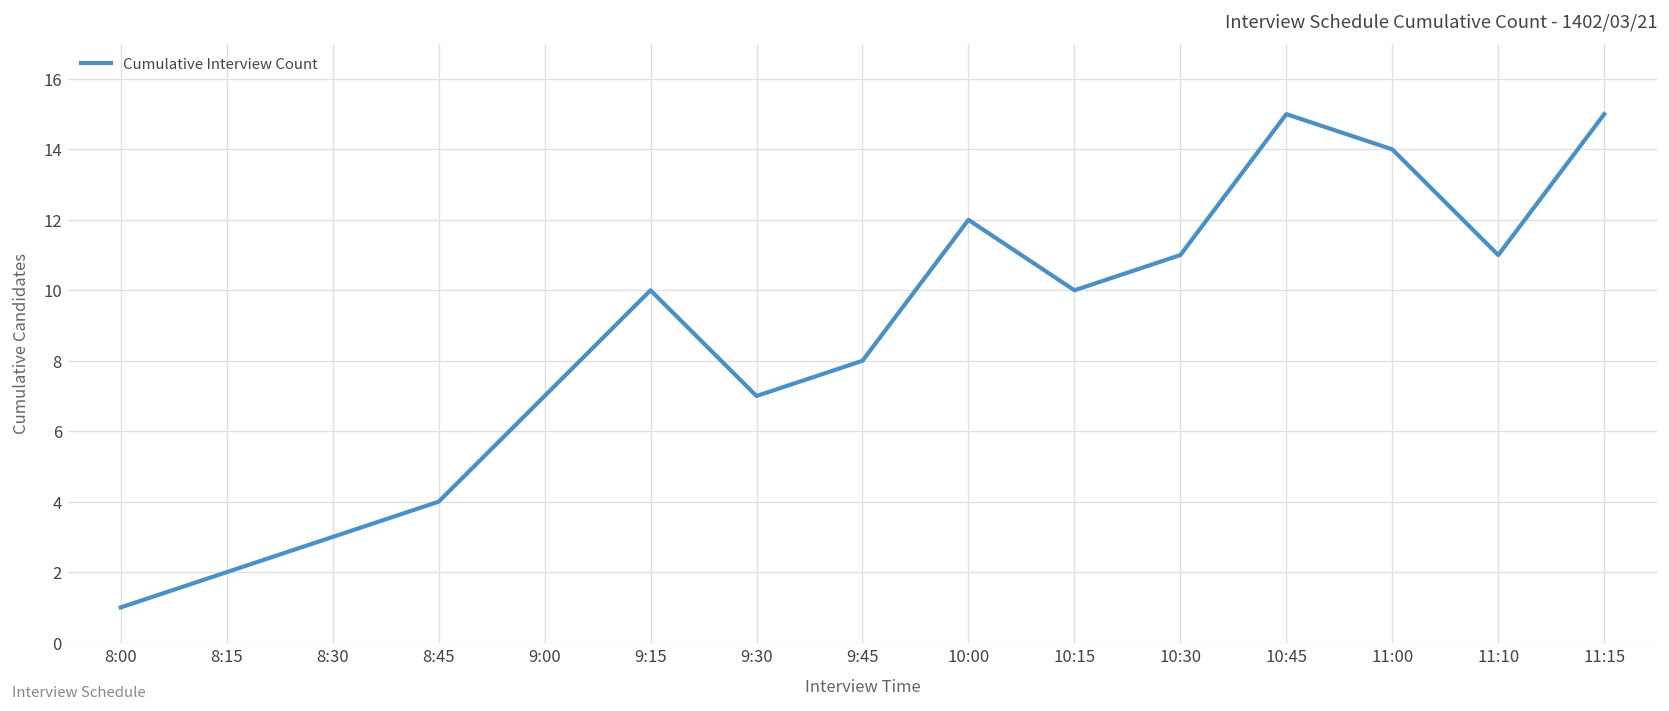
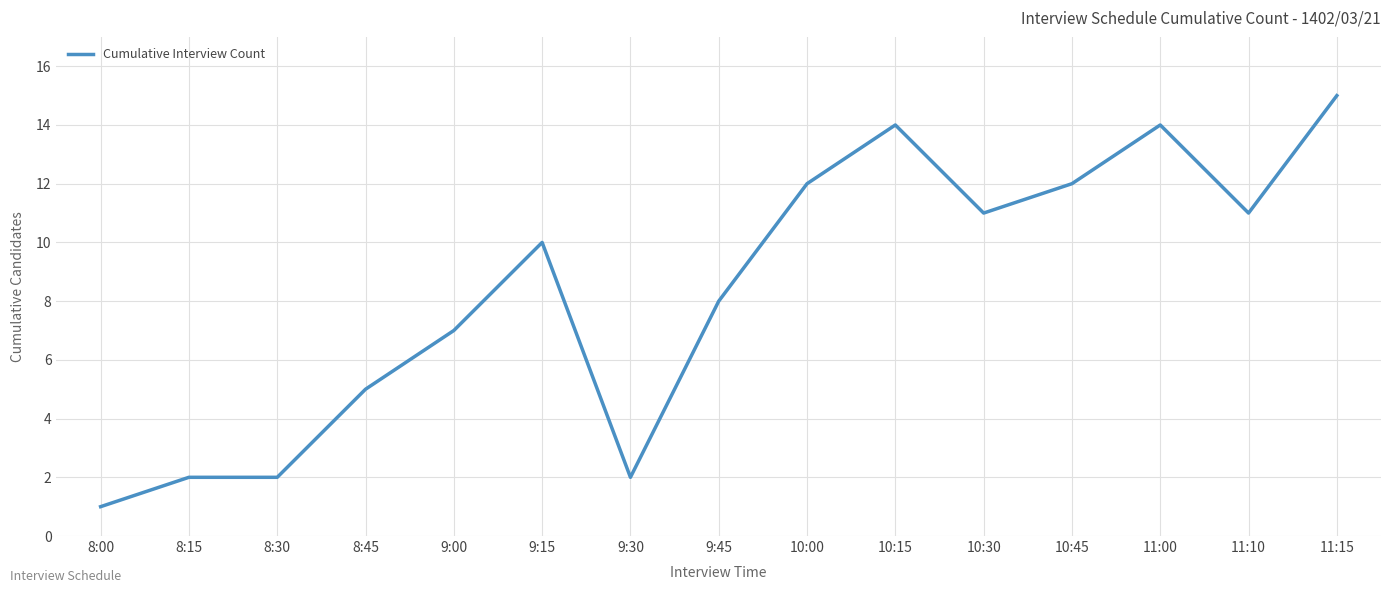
8:30: 3 -> 2
8:45: 4 -> 5
9:30: 7 -> 2
10:15: 10 -> 14
10:45: 15 -> 12
